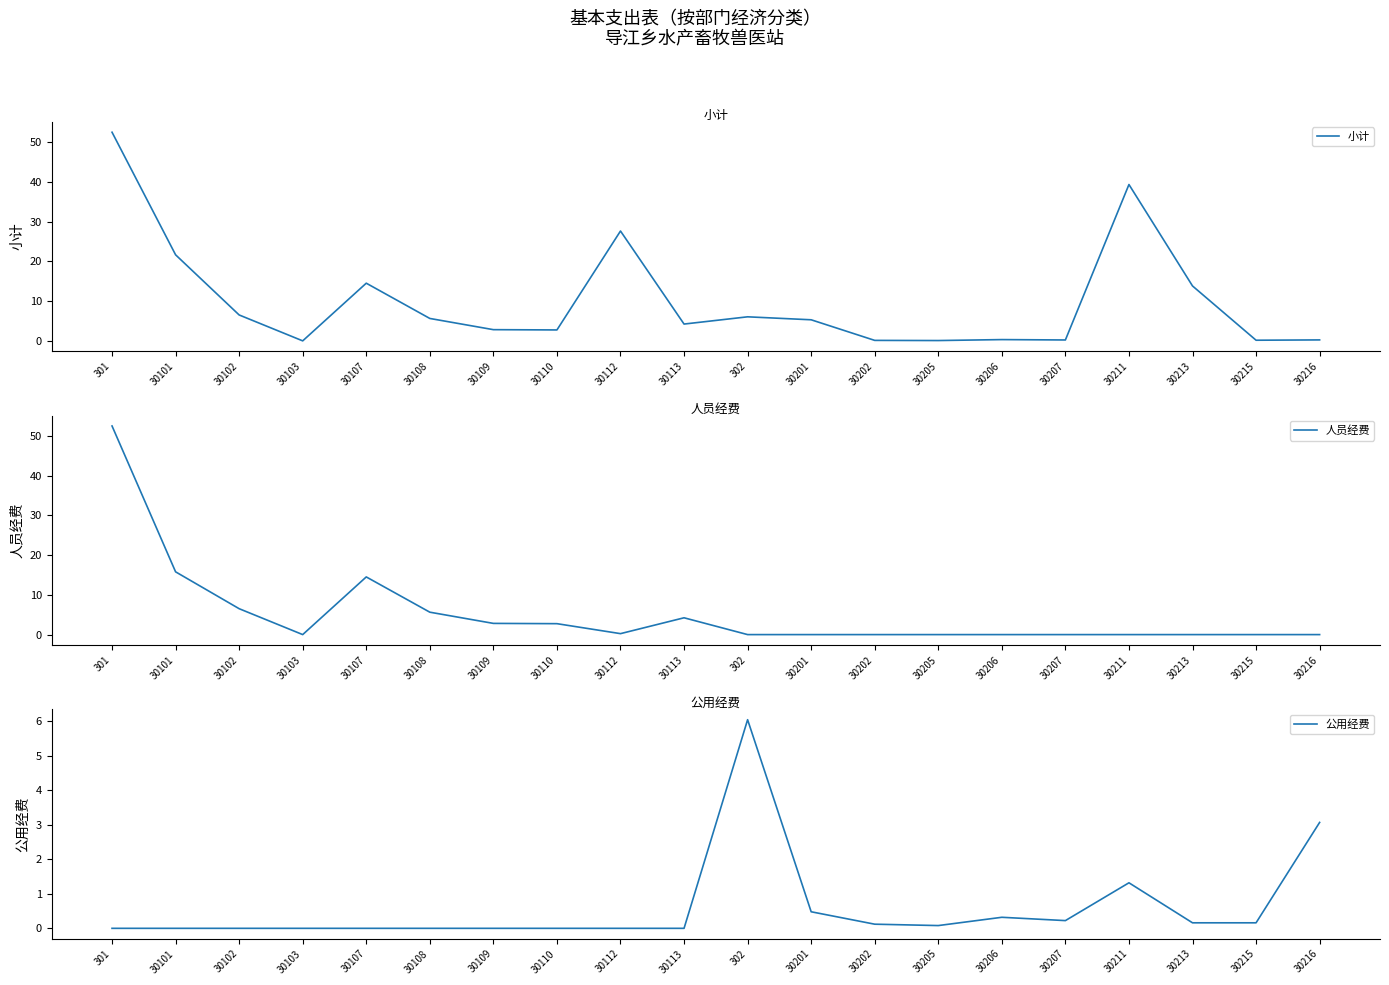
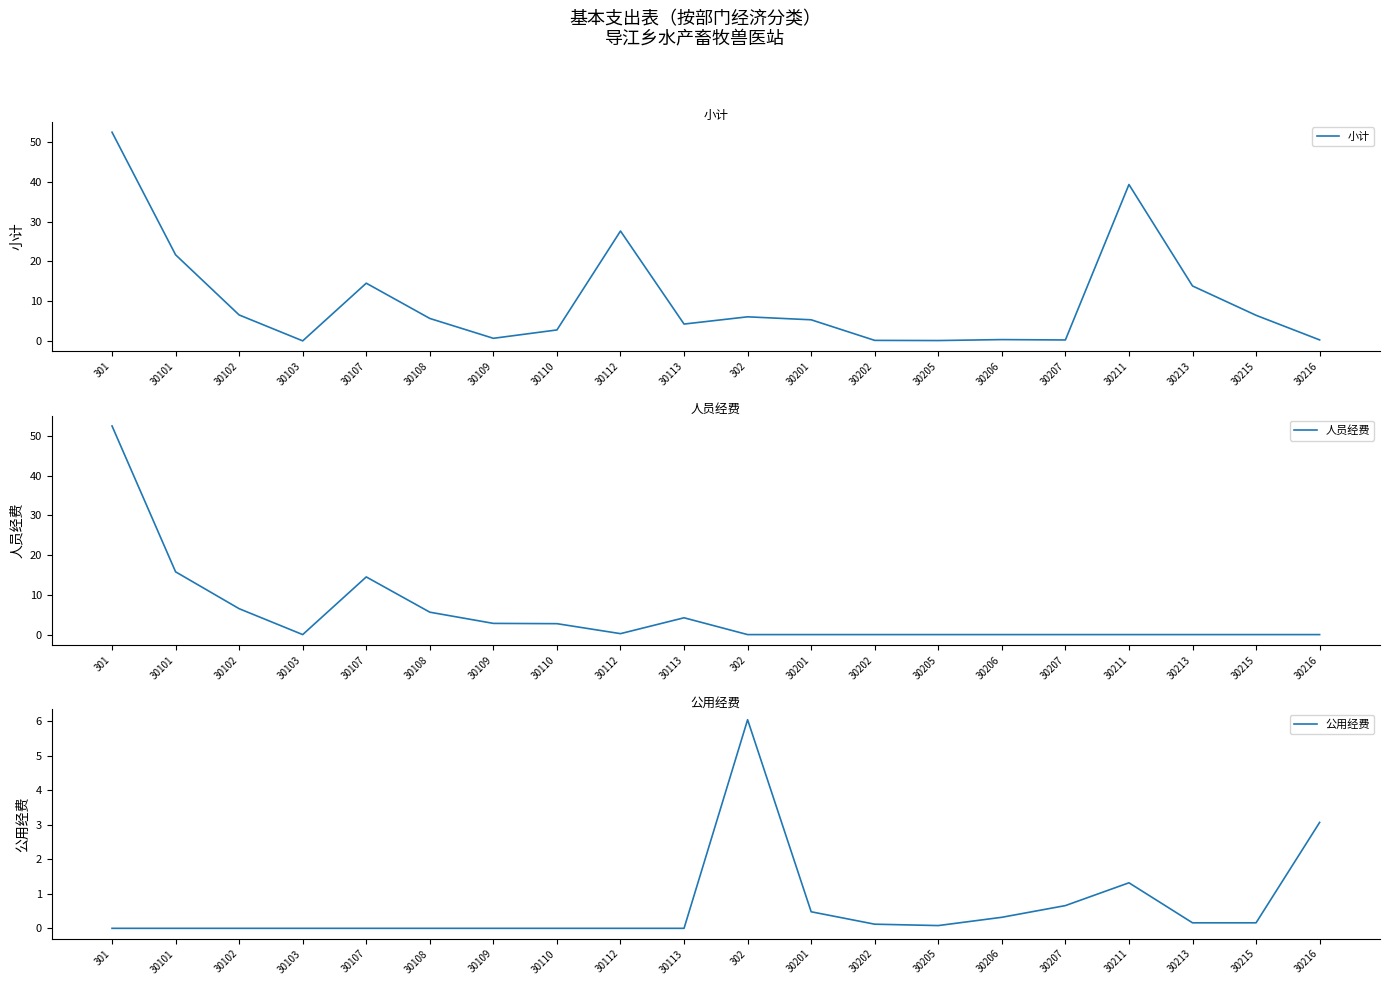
小计, 30109: 3 -> 1
小计, 30215: 0 -> 6
公用经费, 30207: 0.2 -> 0.7
